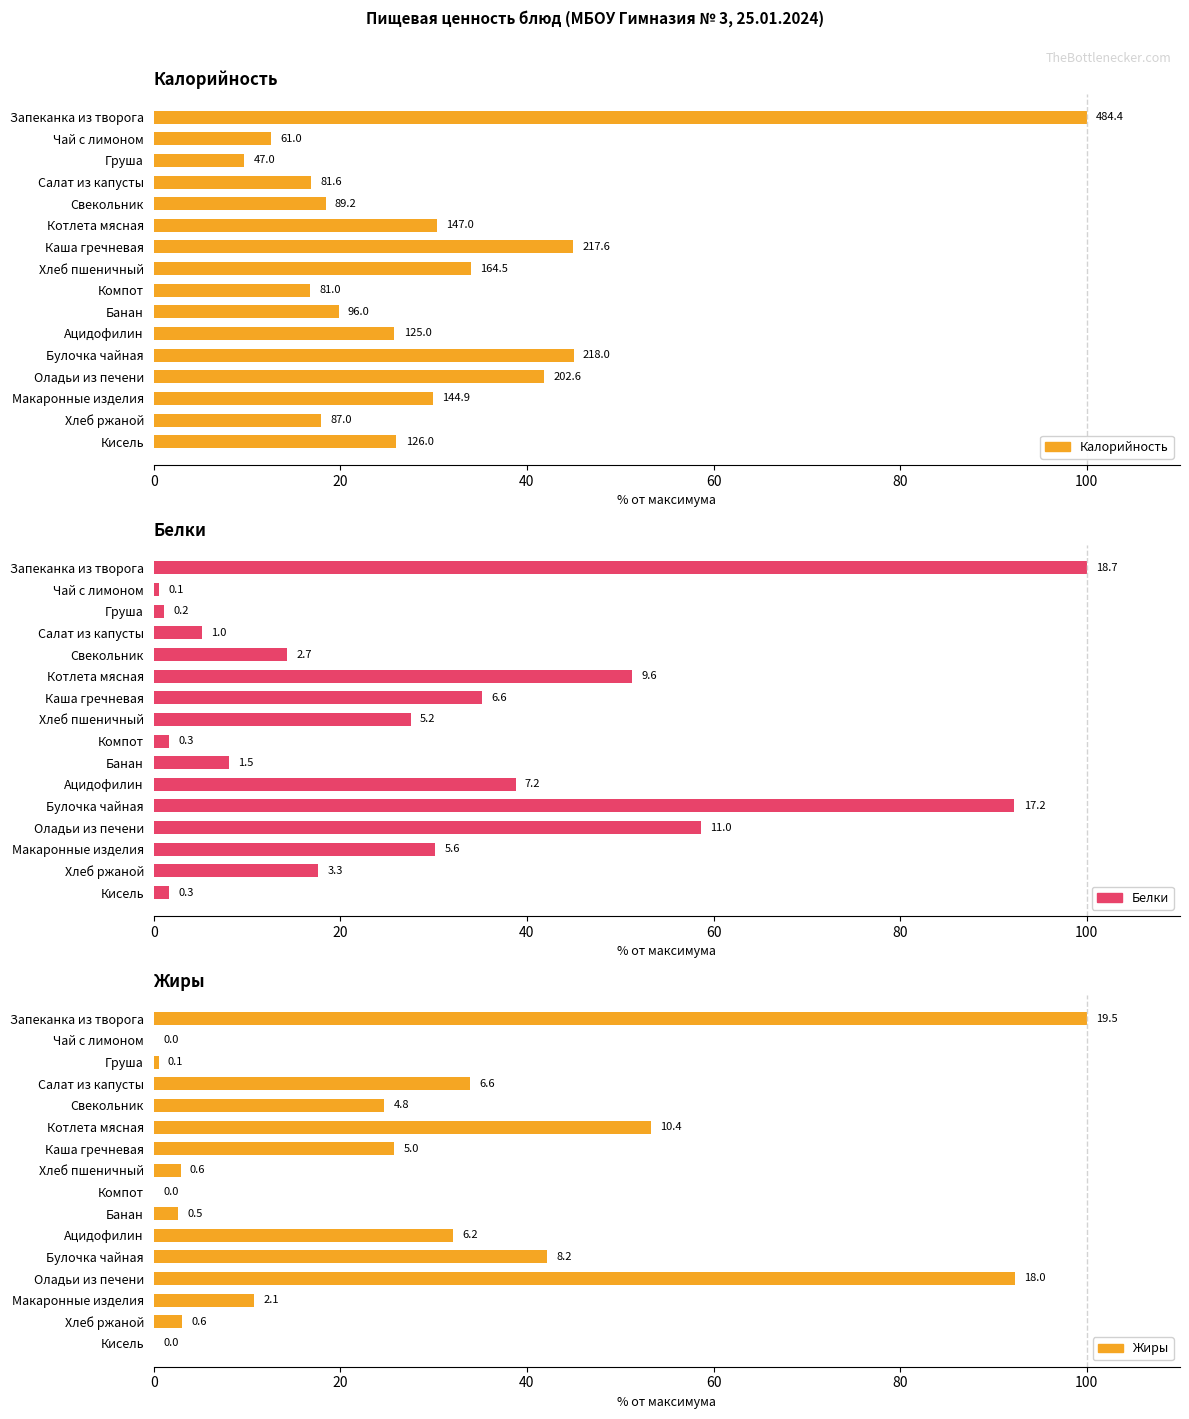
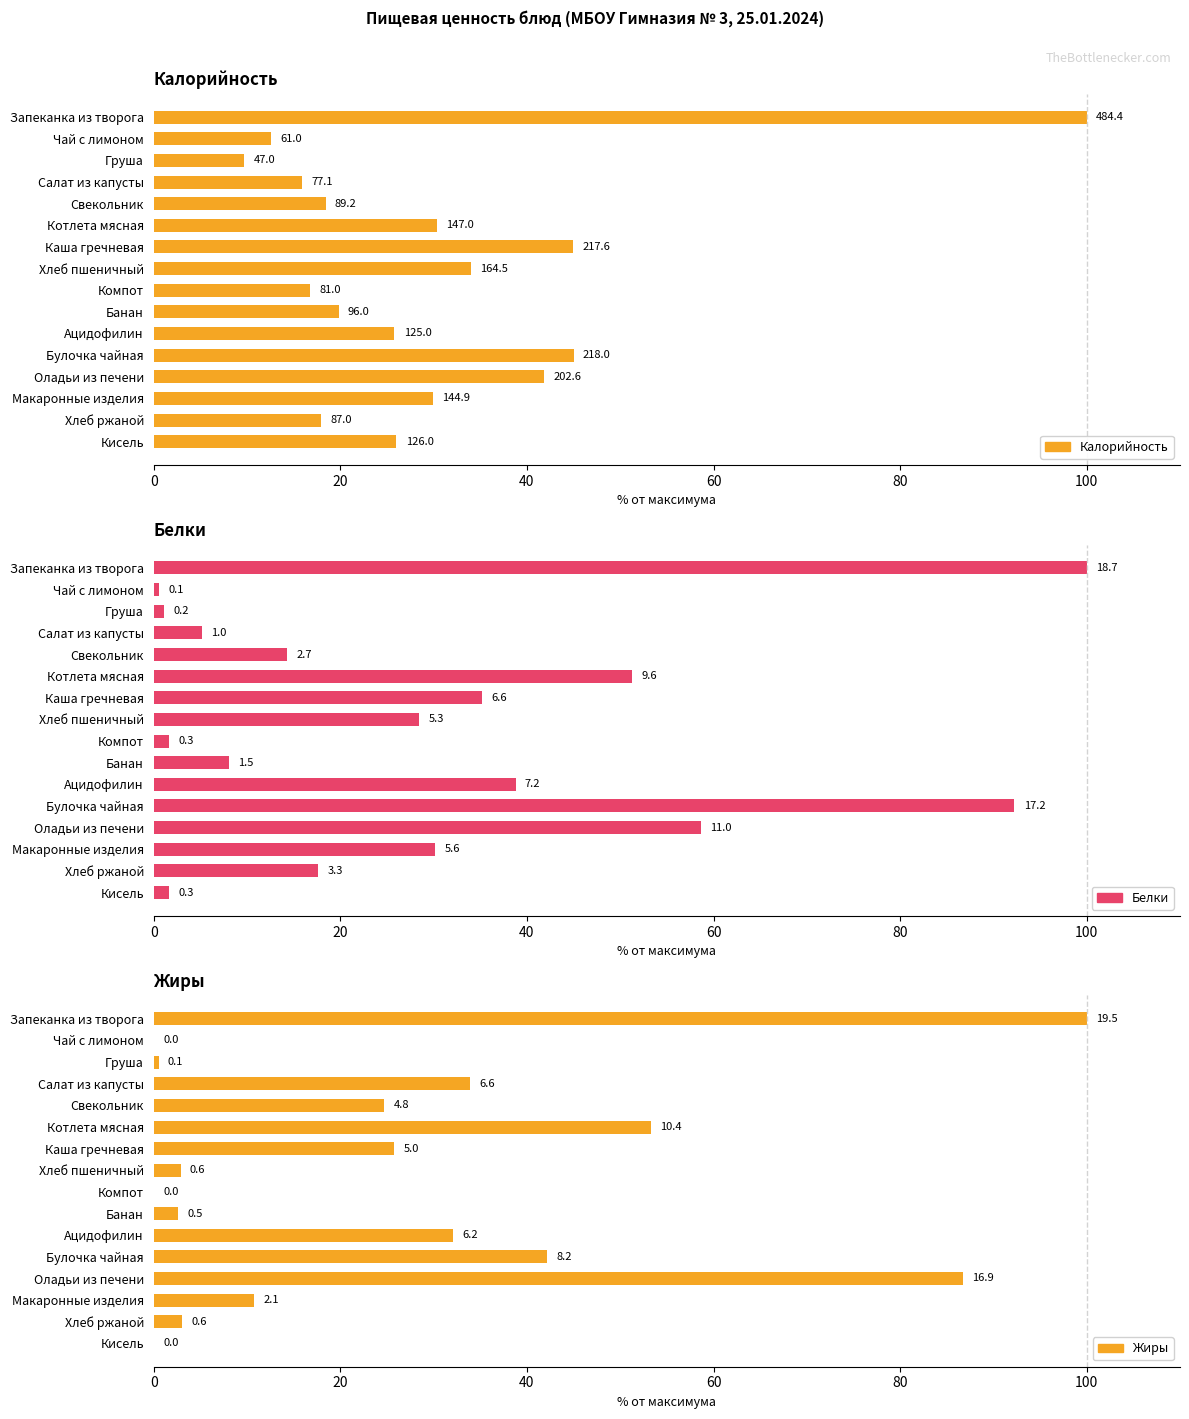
Калорийность, Салат из капусты: 81.6 -> 77.1
Белки, Хлеб пшеничный: 5.2 -> 5.3
Жиры, Оладьи из печени: 18.0 -> 16.9
